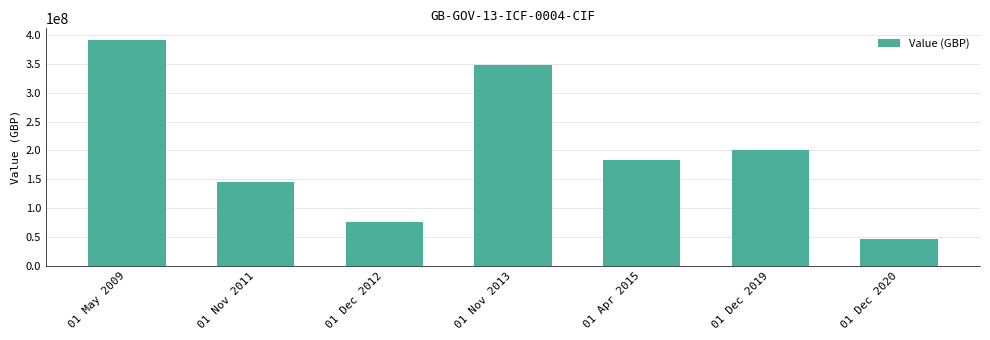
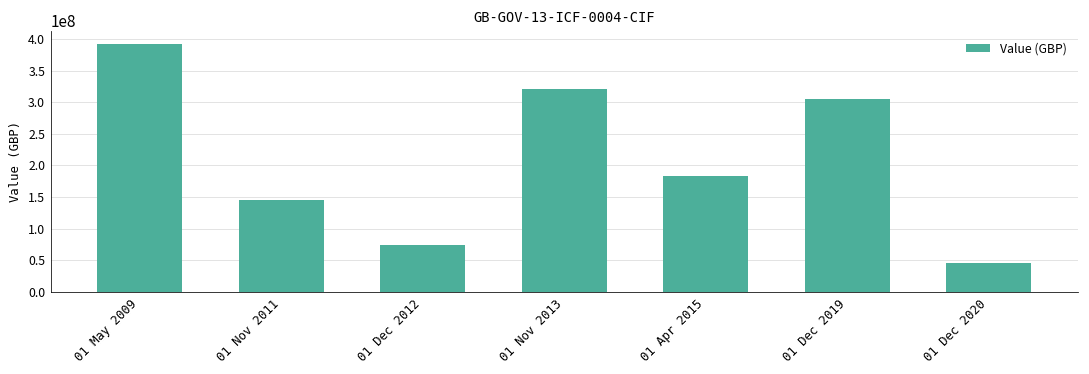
01 Nov 2013: 350000000 -> 320000000
01 Dec 2019: 200000000 -> 300000000
